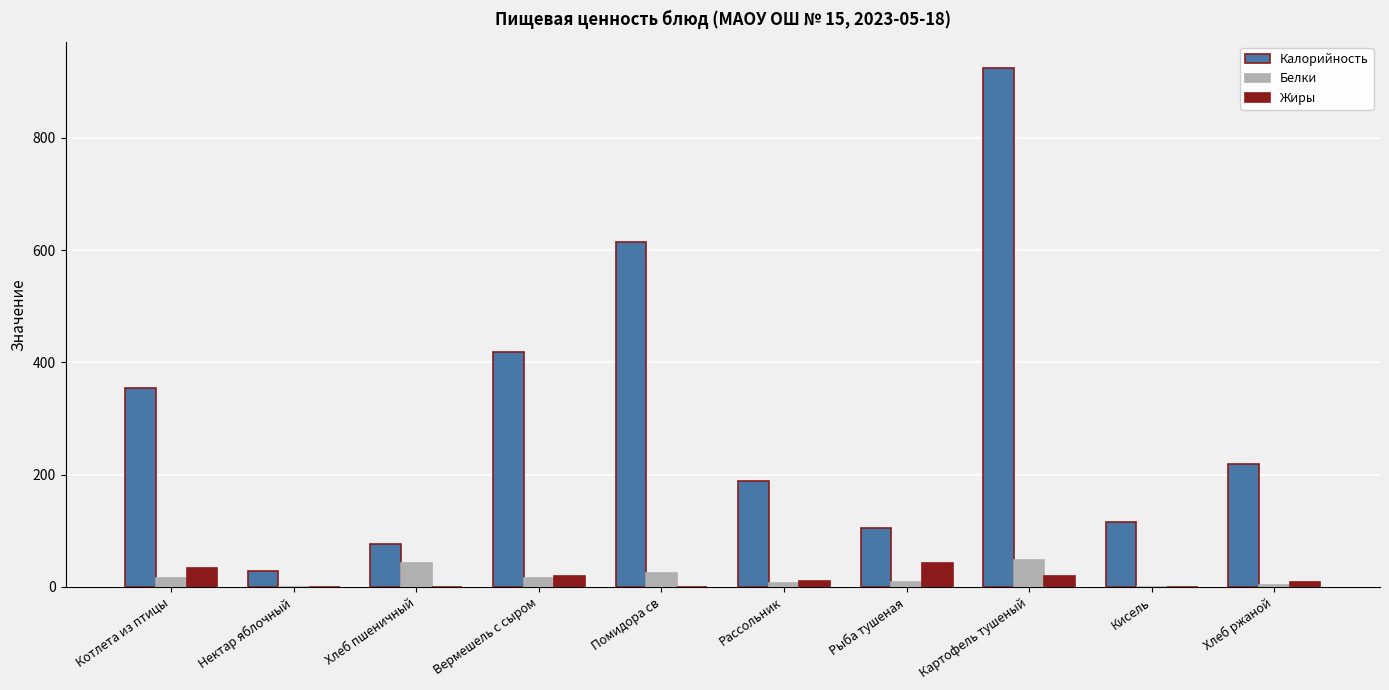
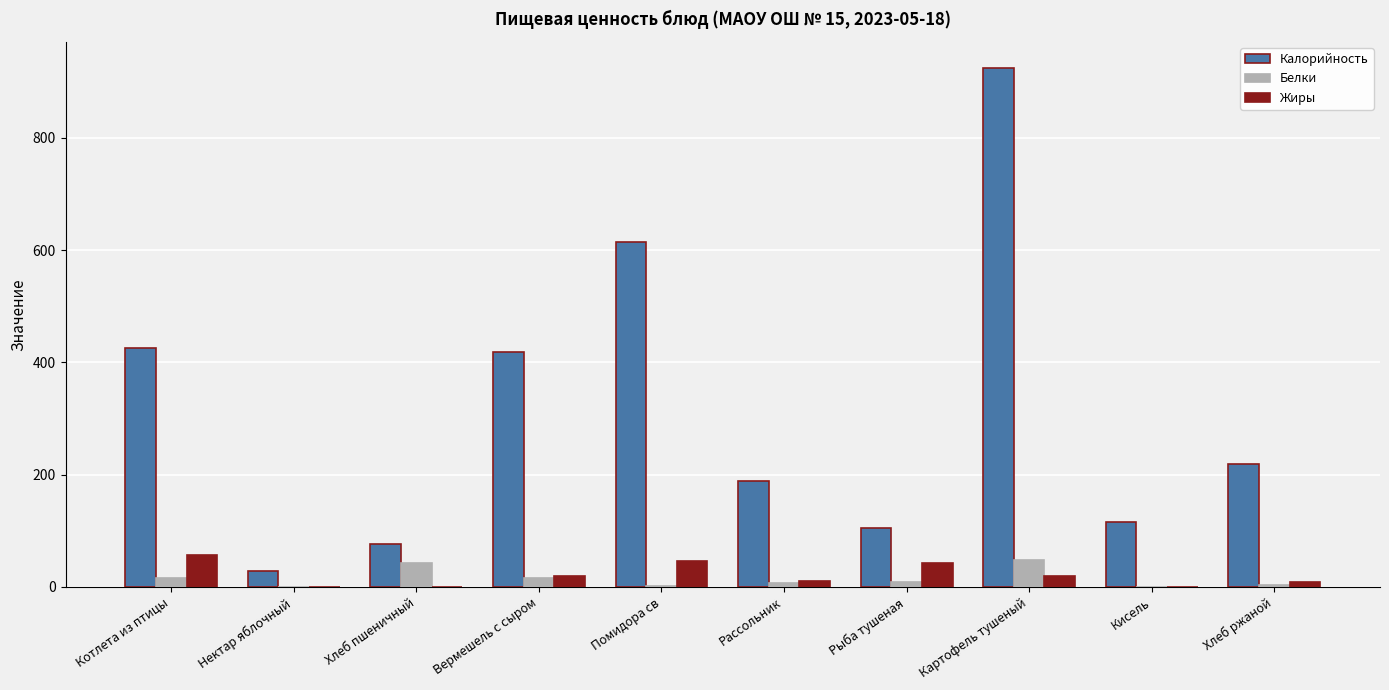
Калорийность, Котлета из птицы: 350 -> 430
Жиры, Котлета из птицы: 30 -> 60
Белки, Помидора св: 30 -> 0
Жиры, Помидора св: 0 -> 50
